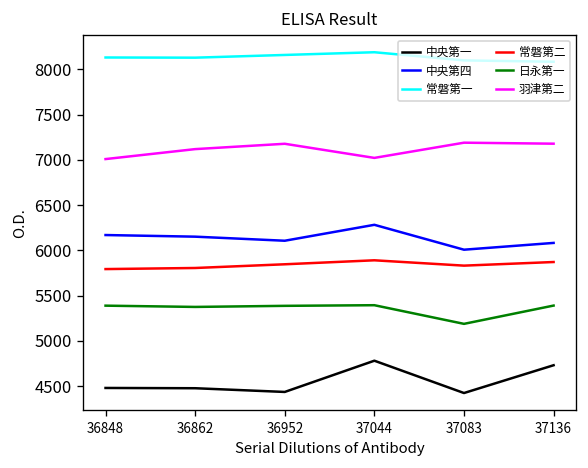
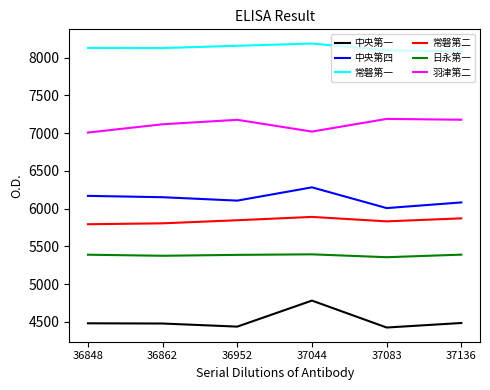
日永第一, 37083: 5200 -> 5400
中央第一, 37136: 4700 -> 4500
